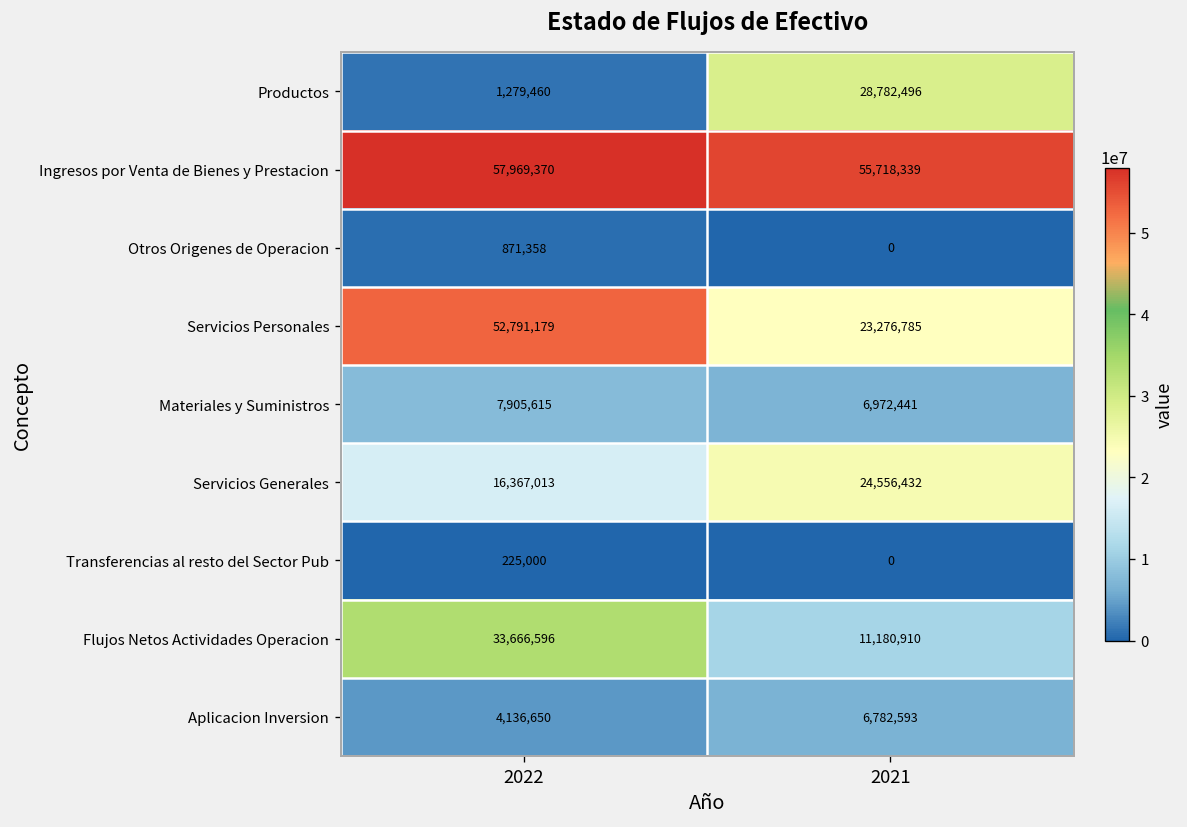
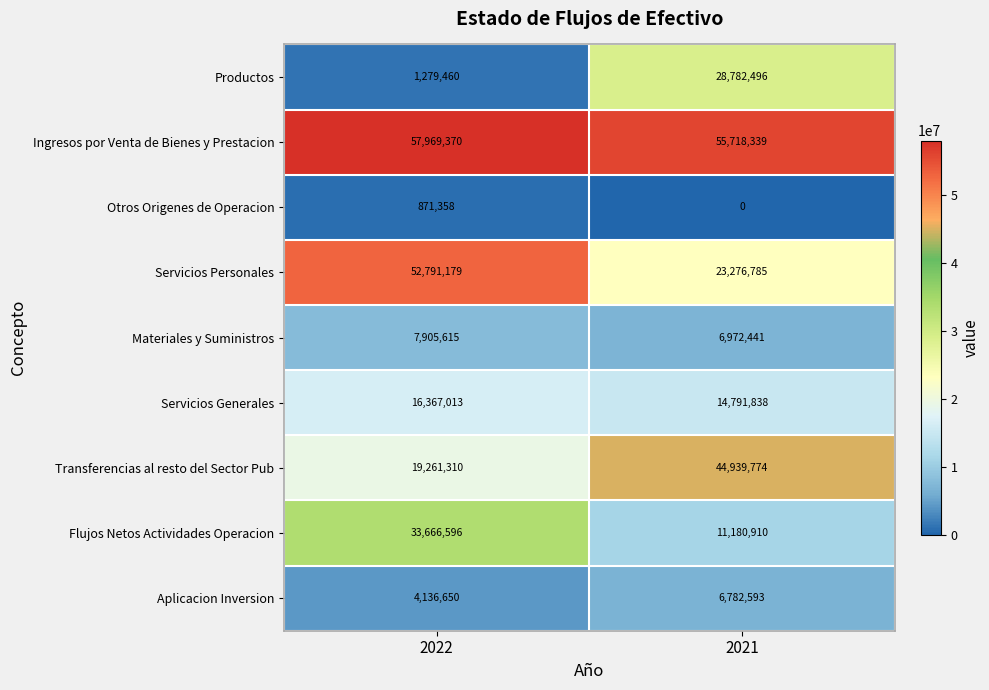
Servicios Generales, 2021: 24,556,432 -> 14,791,838
Transferencias al resto del Sector Pub, 2022: 225,000 -> 19,261,310
Transferencias al resto del Sector Pub, 2021: 0 -> 44,939,774
